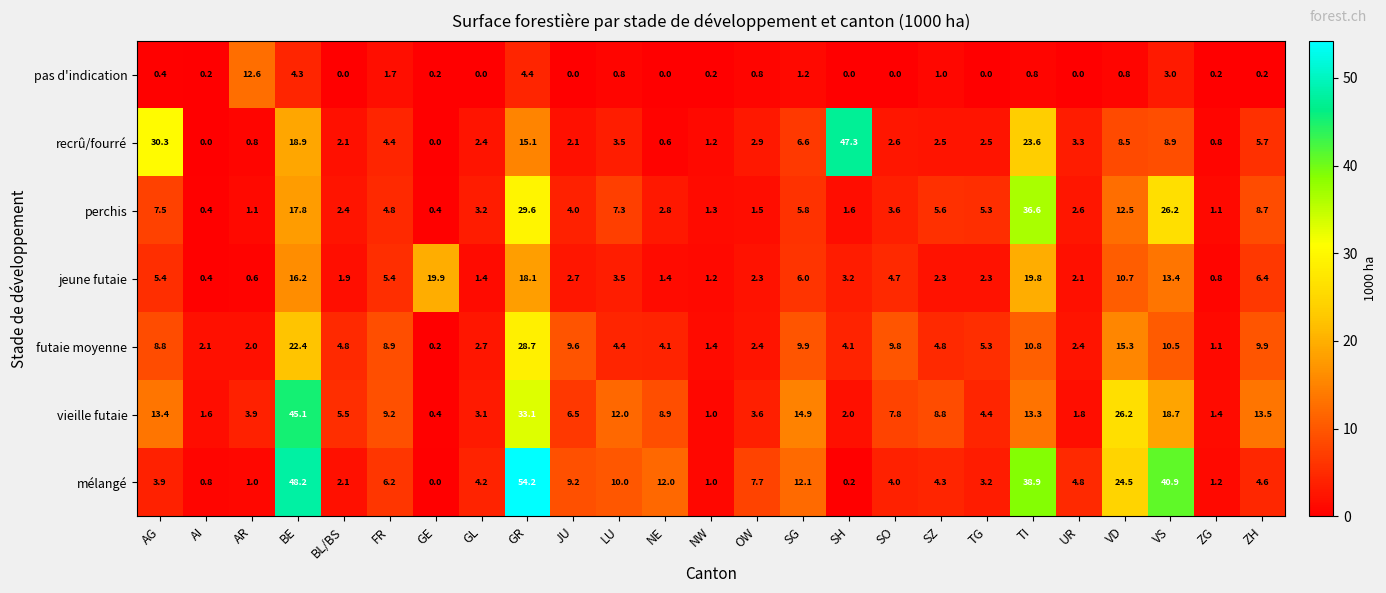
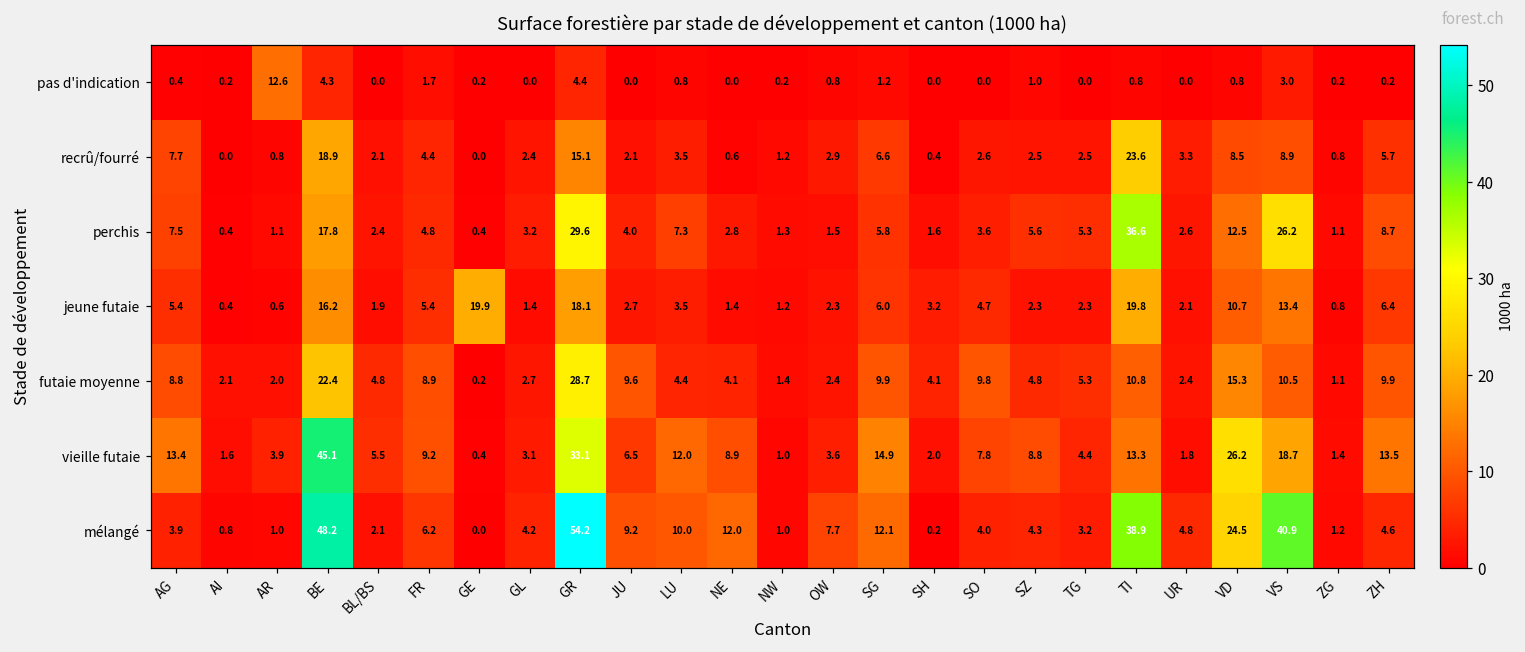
recrû/fourré, AG: 30.3 -> 7.7
recrû/fourré, SH: 47.3 -> 0.4
